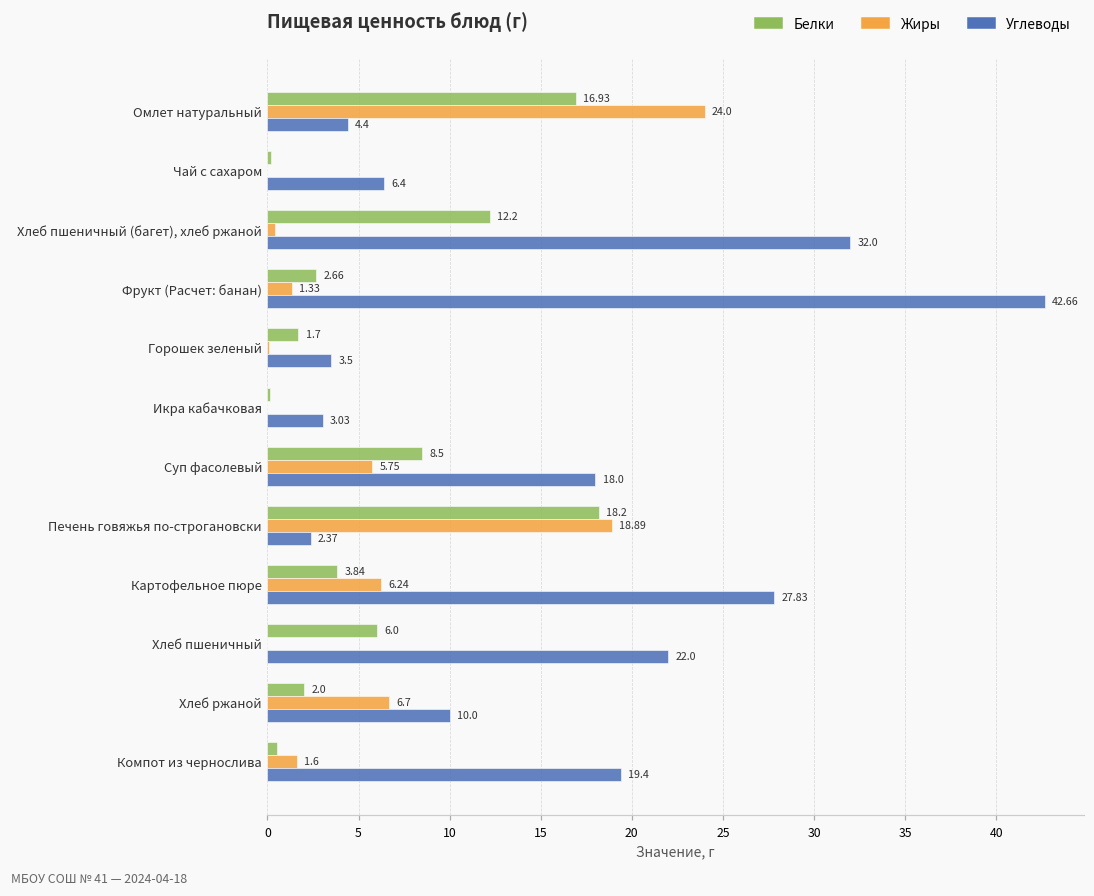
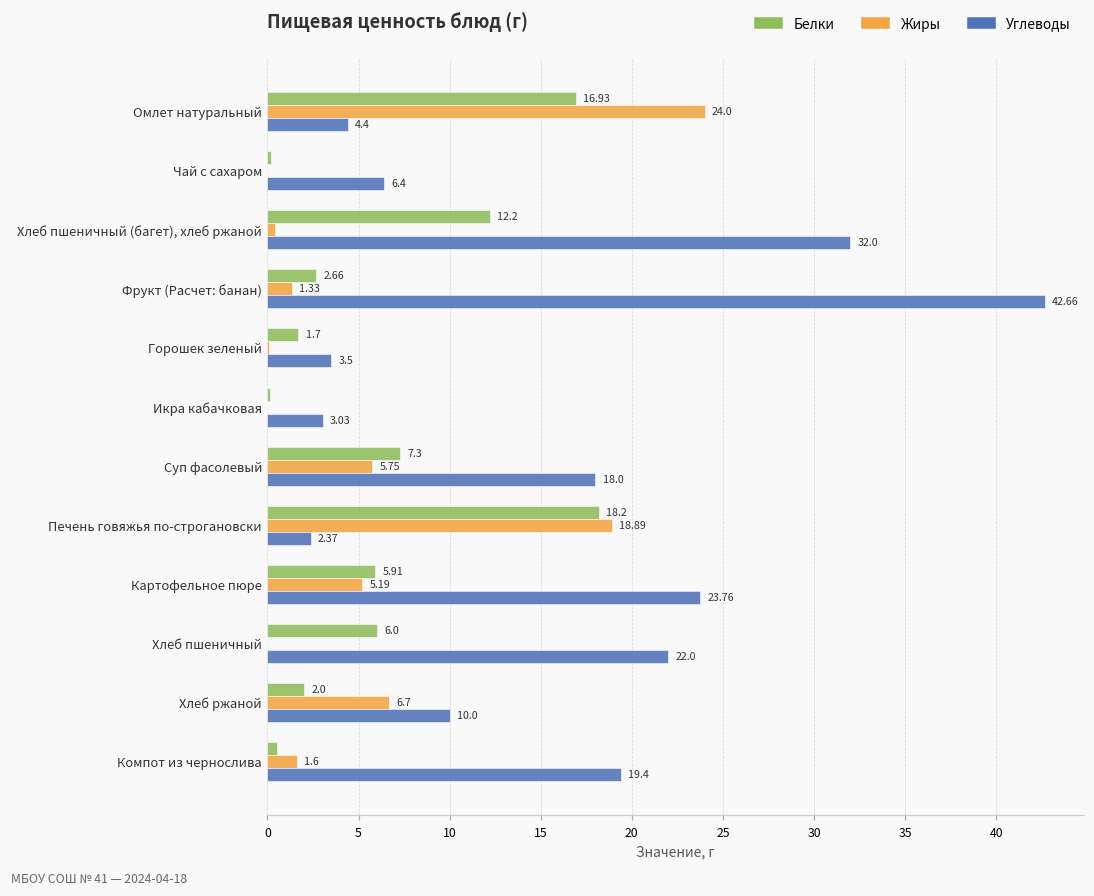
Белки, Суп фасолевый: 8.5 -> 7.3
Белки, Картофельное пюре: 3.84 -> 5.91
Жиры, Картофельное пюре: 6.24 -> 5.19
Углеводы, Картофельное пюре: 27.83 -> 23.76
